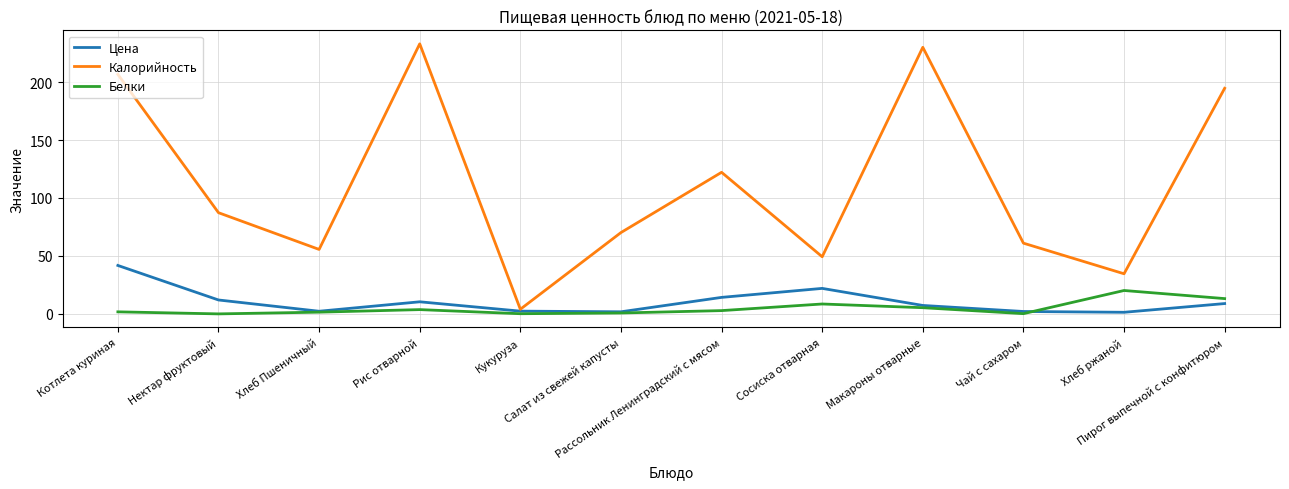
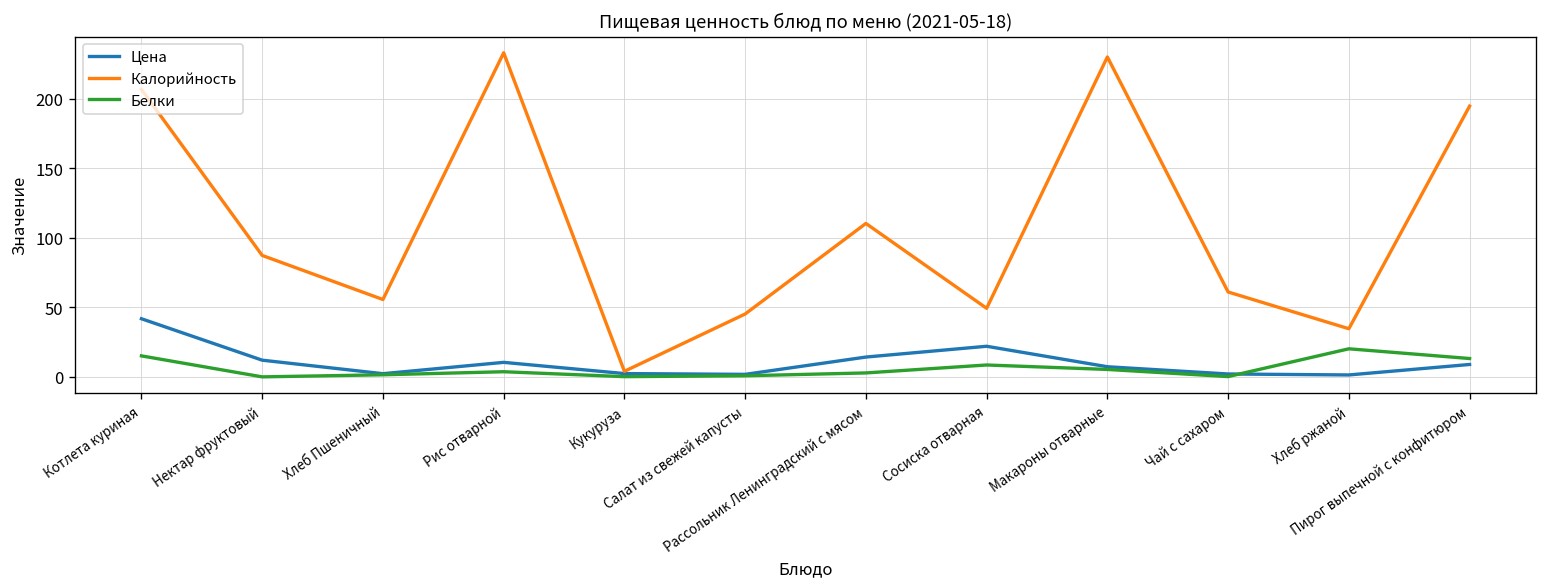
Белки, Котлета куриная: 2 -> 15
Калорийность, Салат из свежей капусты: 70 -> 45
Калорийность, Рассольник Ленинградский с мясом: 122 -> 110
